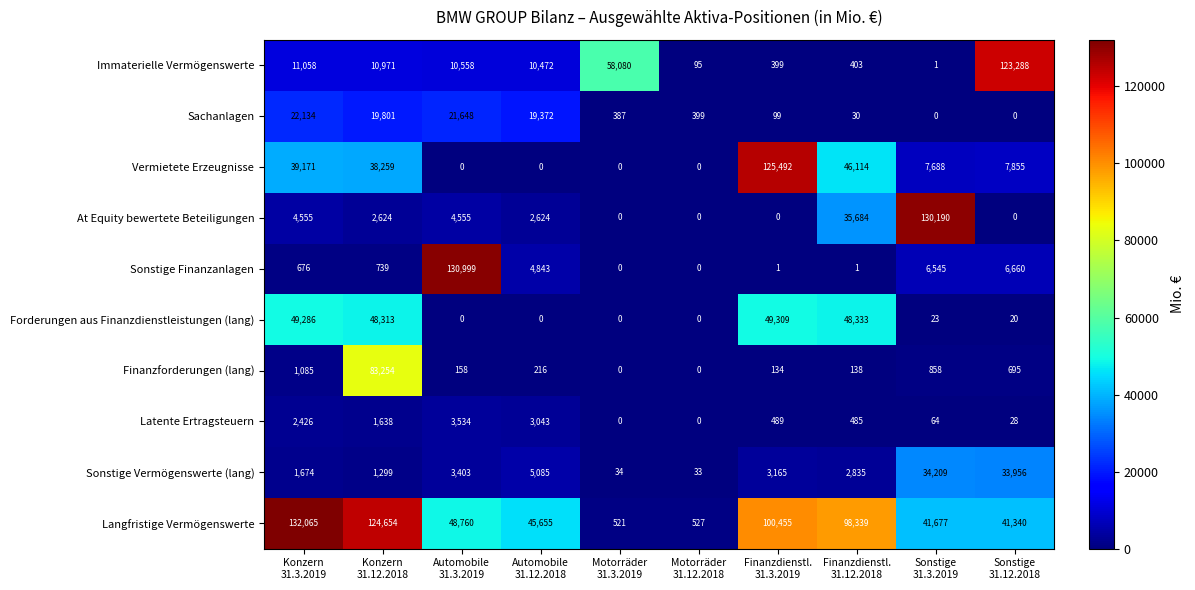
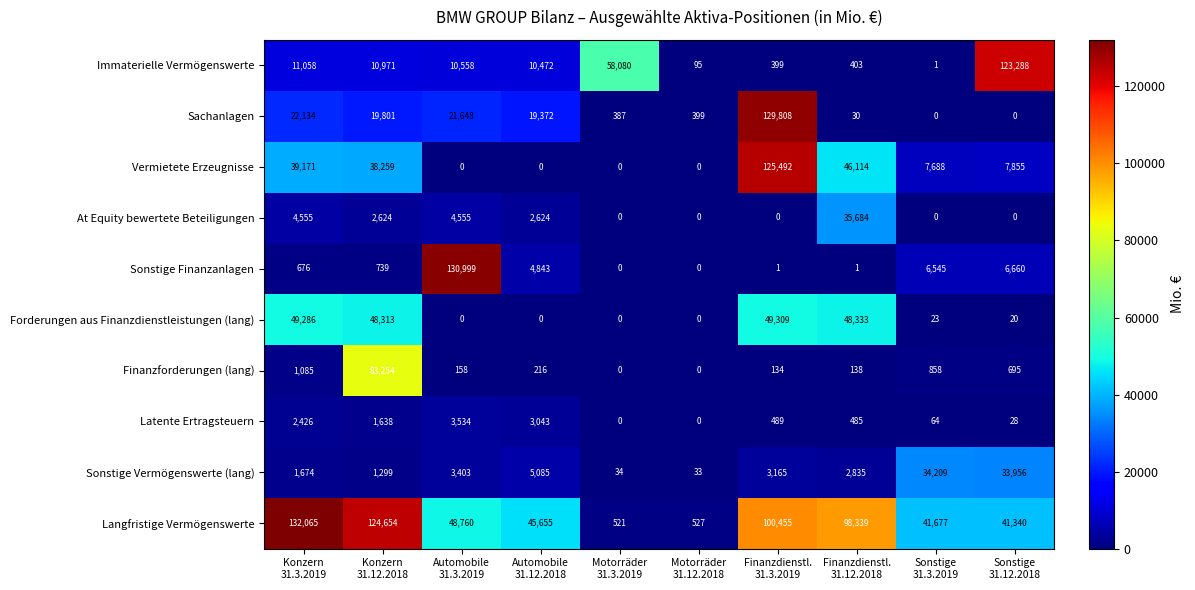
Sachanlagen, Finanzdienstl. 31.3.2019: 99 -> 129,808
At Equity bewertete Beteiligungen, Sonstige 31.3.2019: 130,190 -> 0
